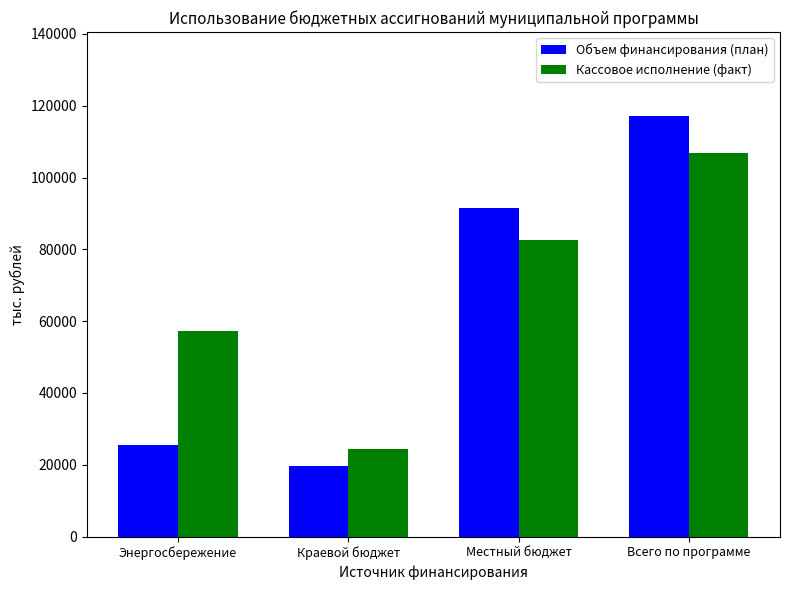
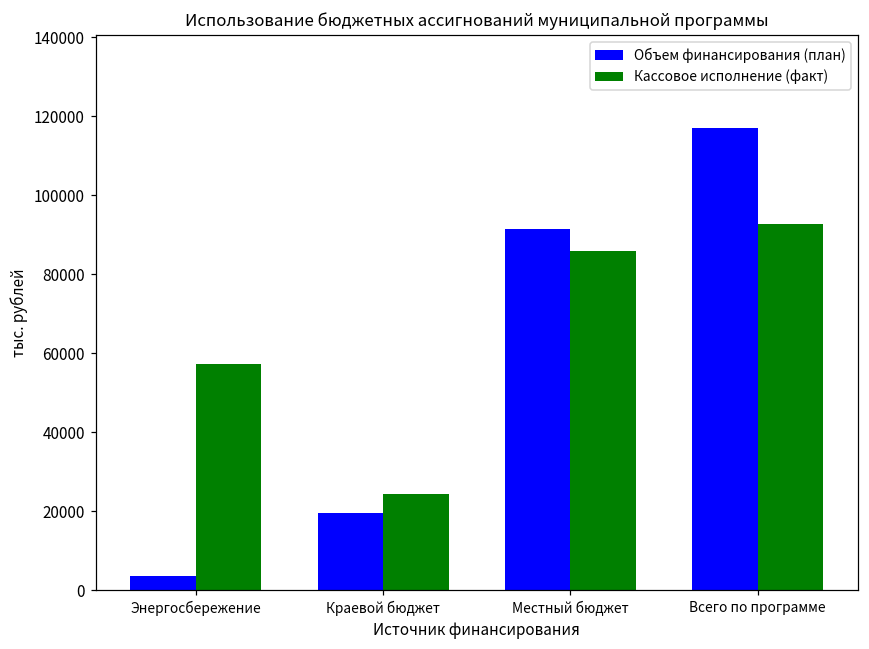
Объем финансирования (план), Энергосбережение: 26000 -> 4000
Кассовое исполнение (факт), Местный бюджет: 82000 -> 86000
Кассовое исполнение (факт), Всего по программе: 107000 -> 93000
